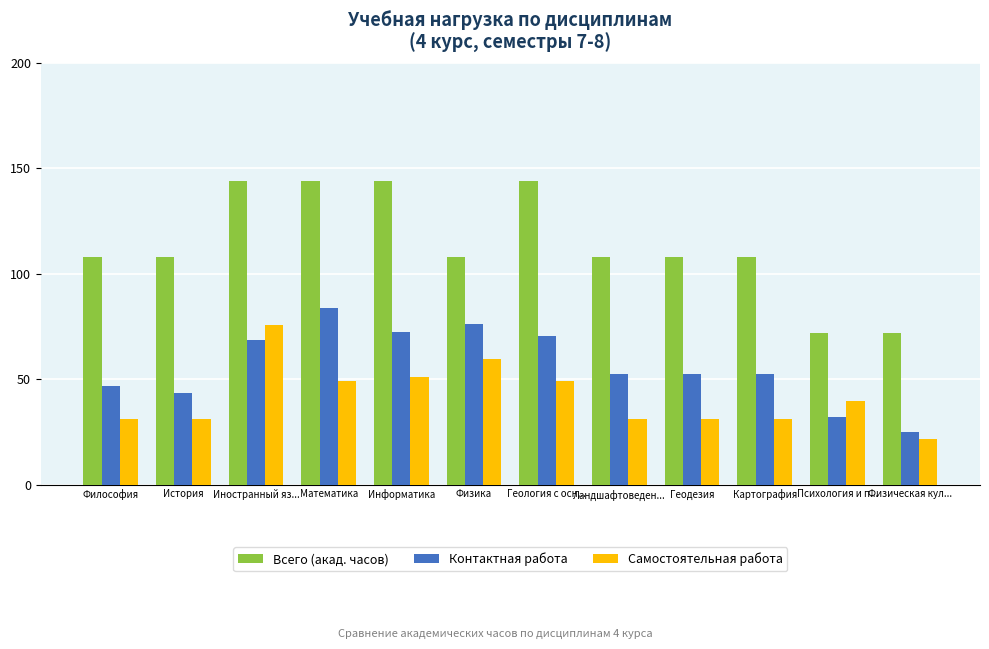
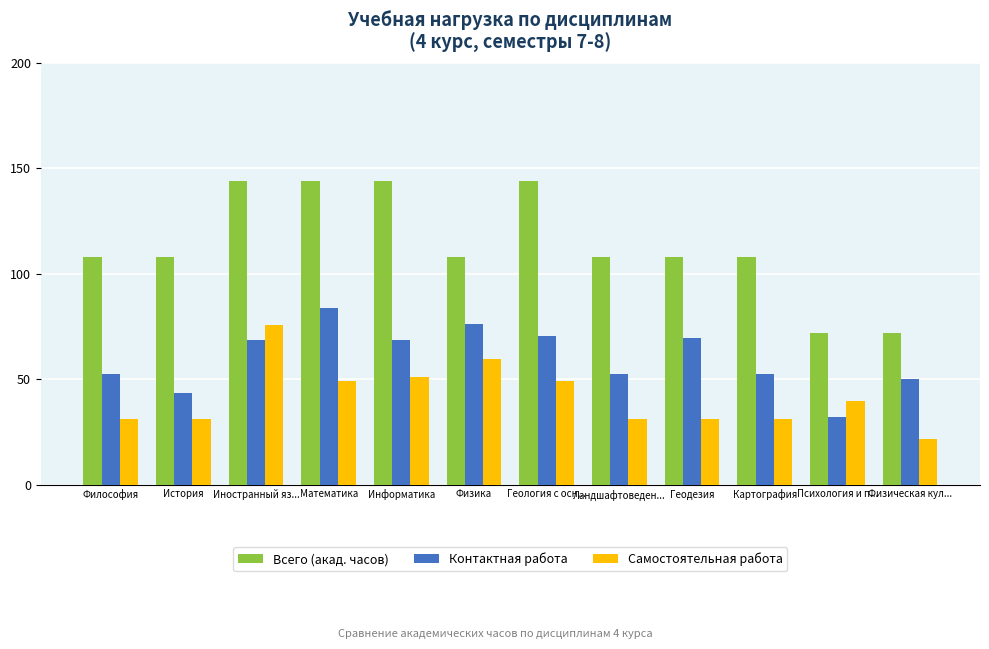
Контактная работа, Философия: 47 -> 52
Контактная работа, Информатика: 72 -> 68
Контактная работа, Геодезия: 52 -> 70
Контактная работа, Физическая кул...: 25 -> 50
